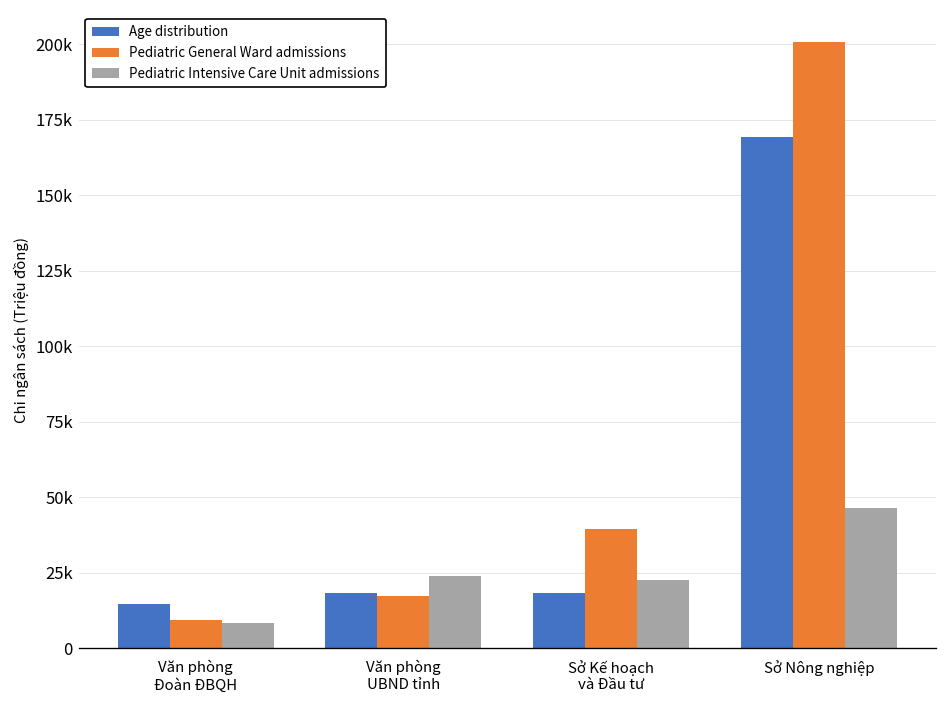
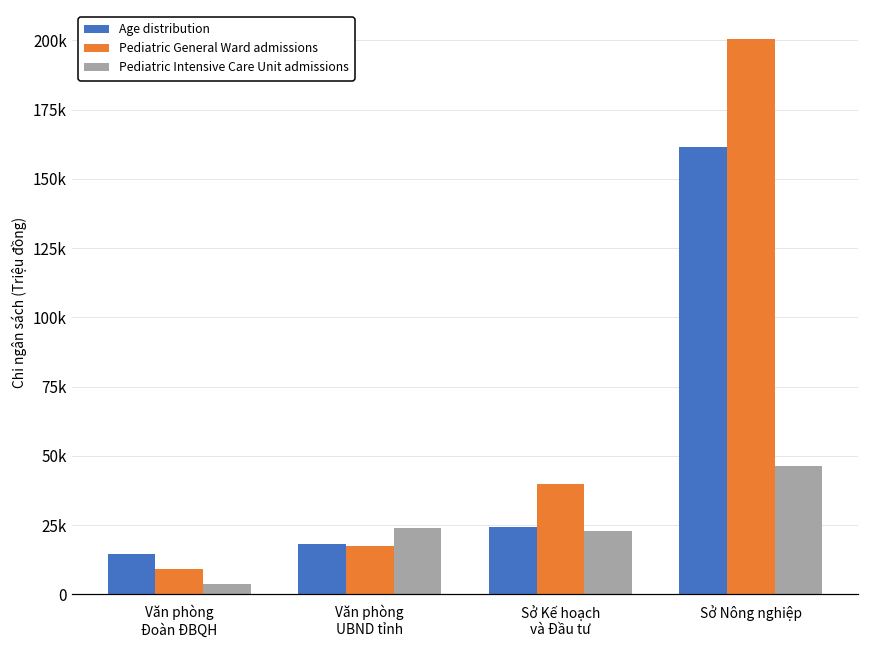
Pediatric Intensive Care Unit admissions, Văn phòng Đoàn ĐBQH: 9000 -> 4000
Age distribution, Sở Kế hoạch và Đầu tư: 18000 -> 24000
Age distribution, Sở Nông nghiệp: 169000 -> 162000
